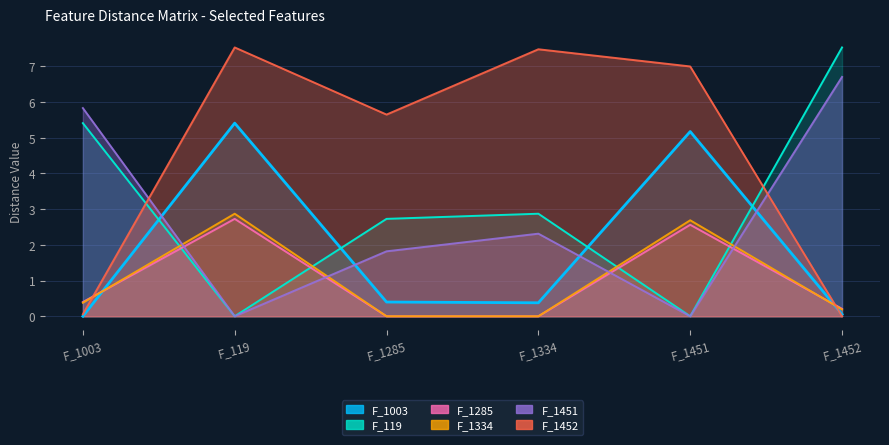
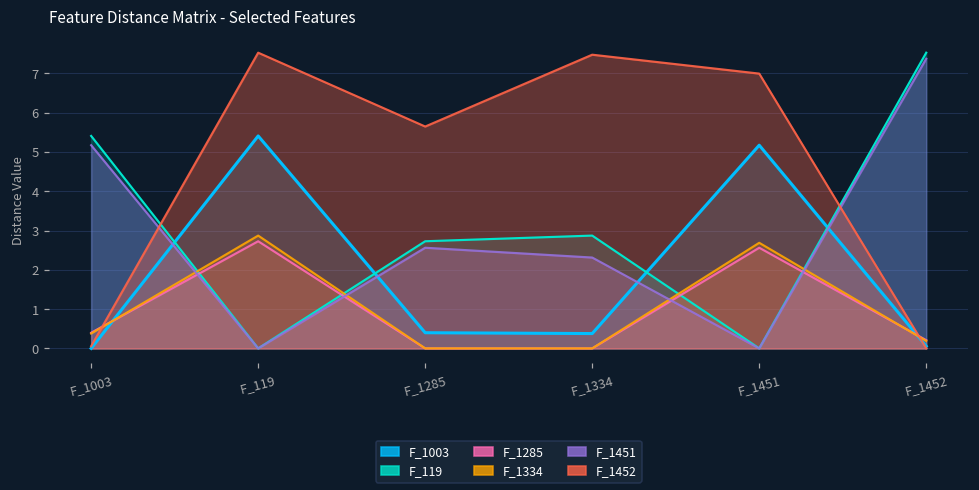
F_1451, F_1003: 5.8 -> 5.2
F_1451, F_1285: 1.8 -> 2.6
F_1451, F_1452: 6.7 -> 7.4
